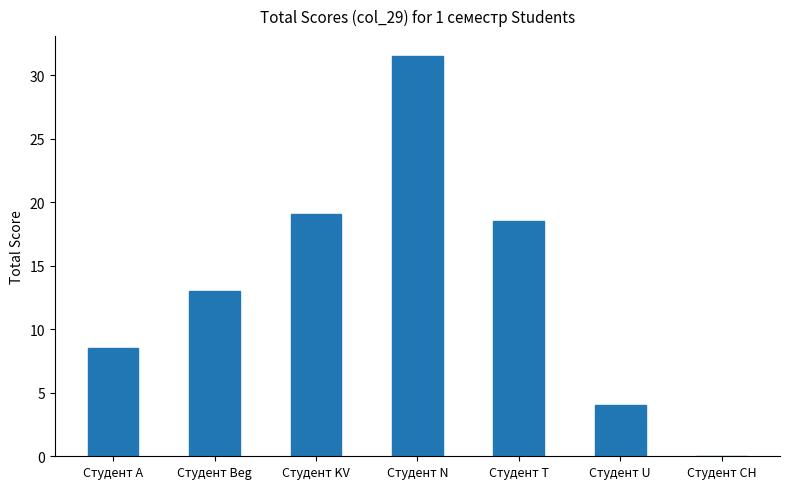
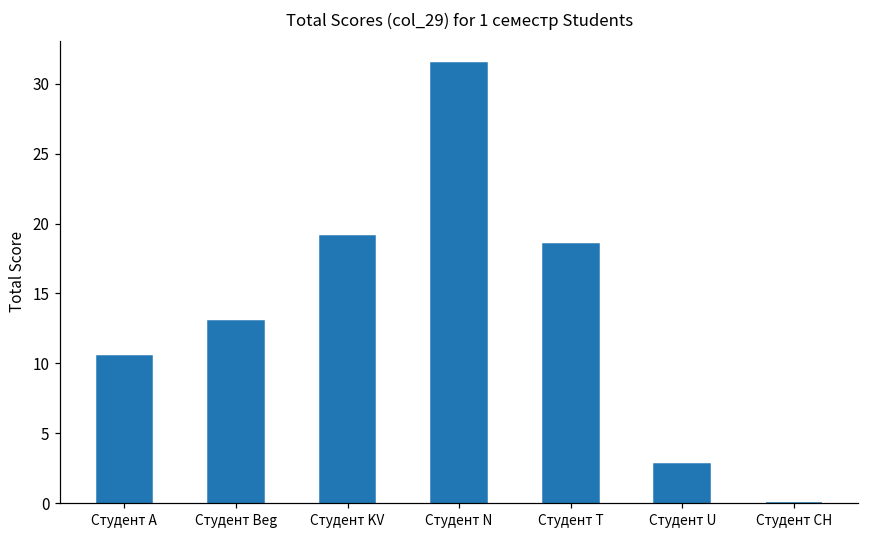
Студент A: 8.5 -> 10.5
Студент U: 4.0 -> 2.8
